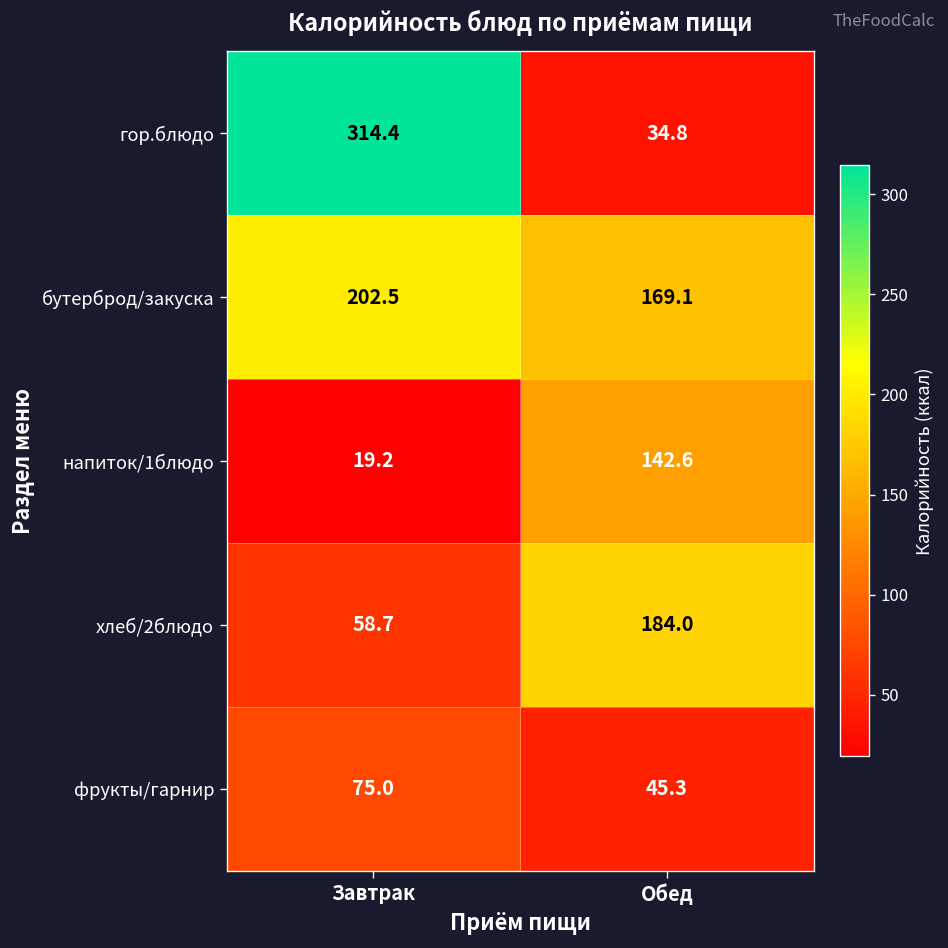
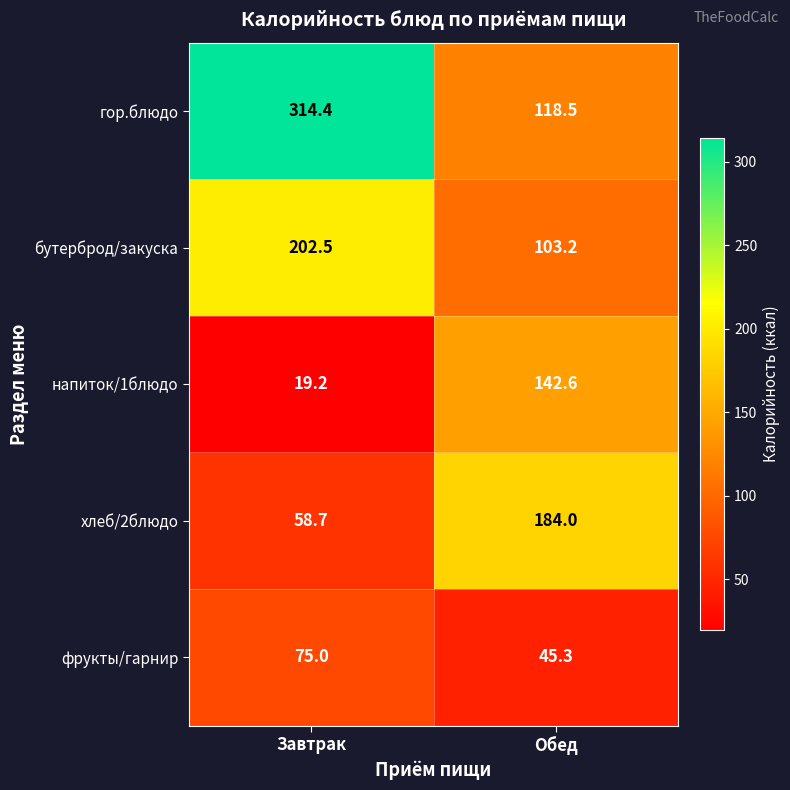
гор.блюдо, Обед: 34.8 -> 118.5
бутерброд/закуска, Обед: 169.1 -> 103.2
